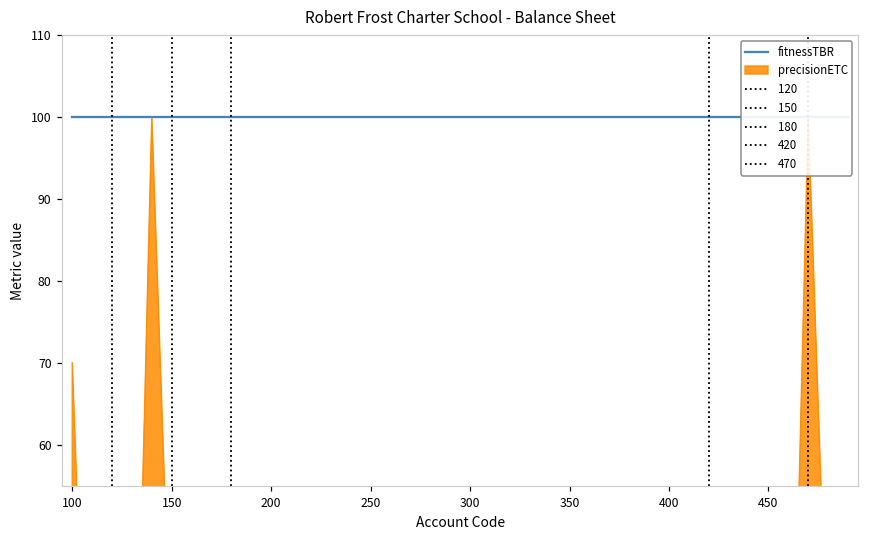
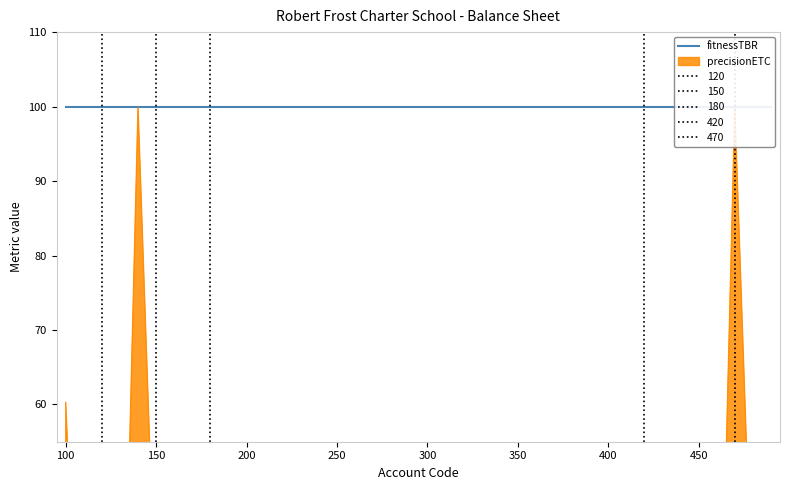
precisionETC, 100: 70 -> 60
